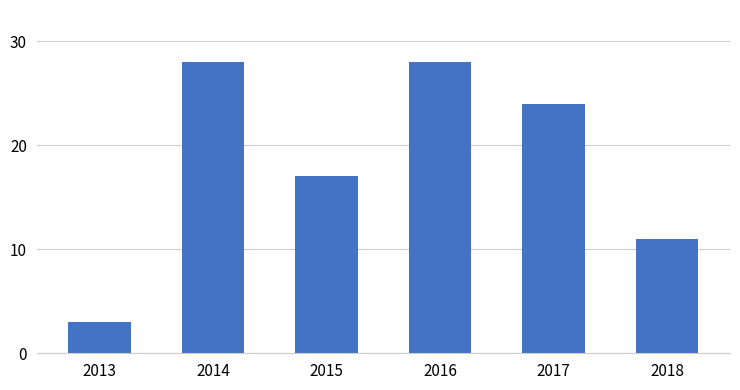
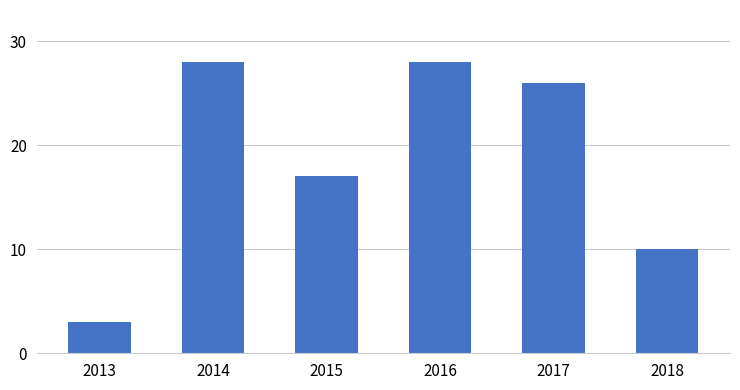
2017: 24 -> 26
2018: 11 -> 10
